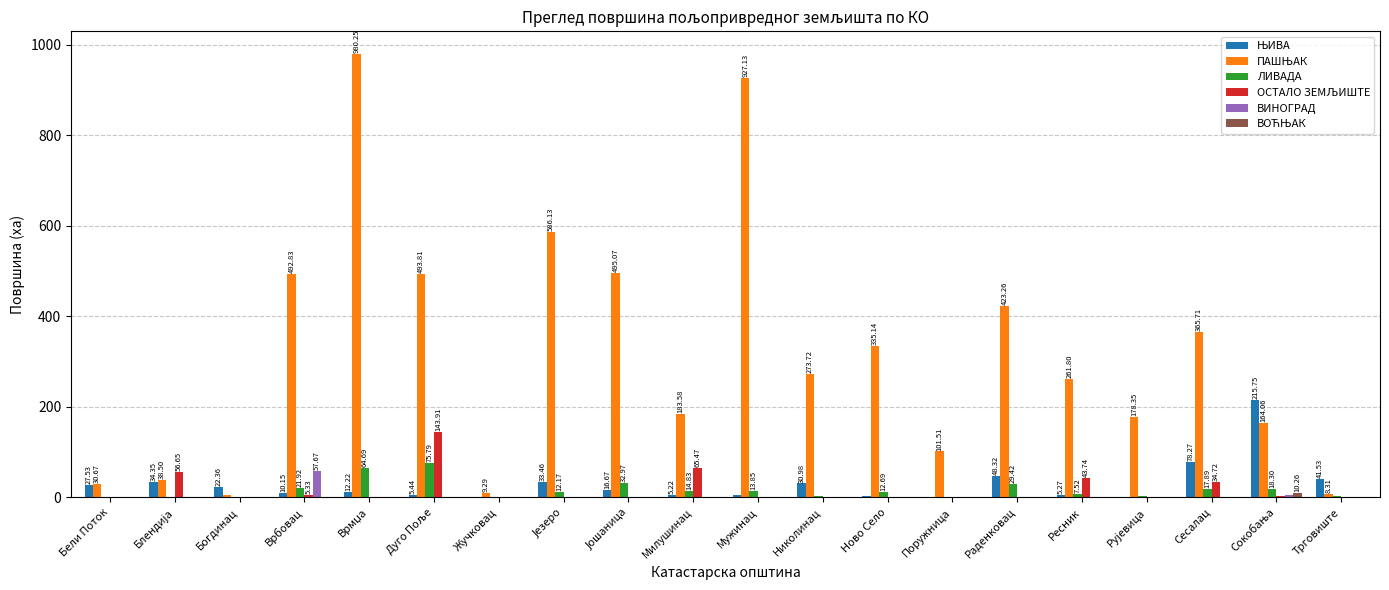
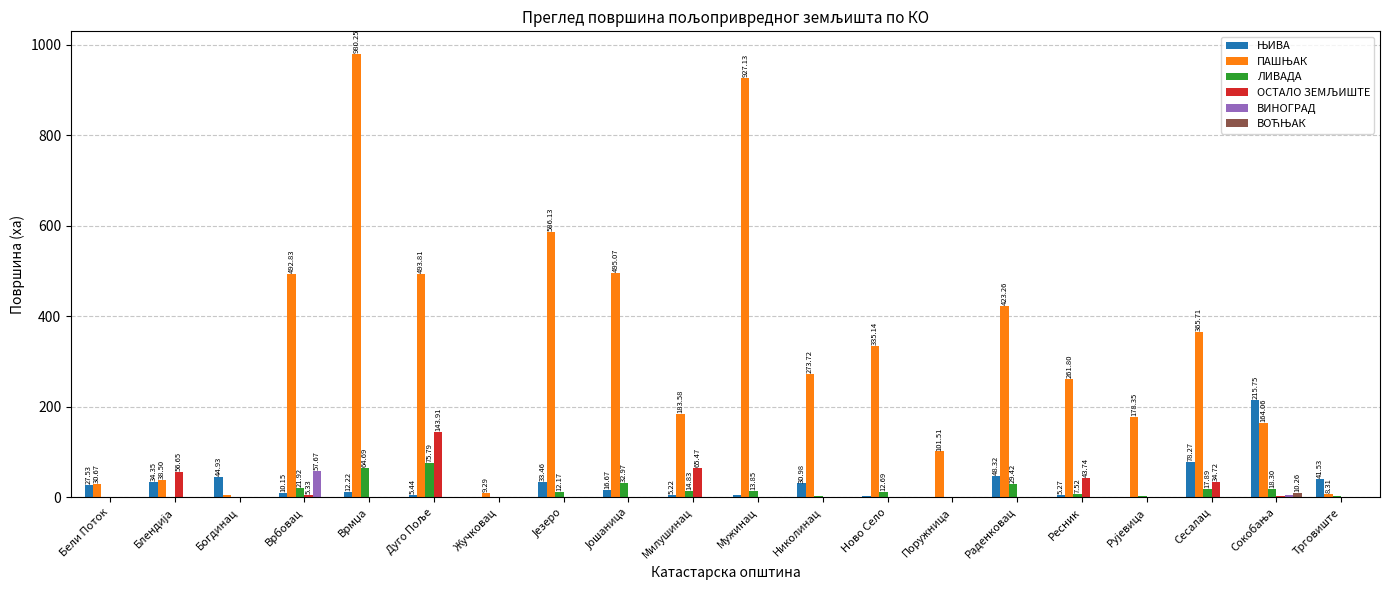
ЊИВА, Богдинац: 22.36 -> 44.93
